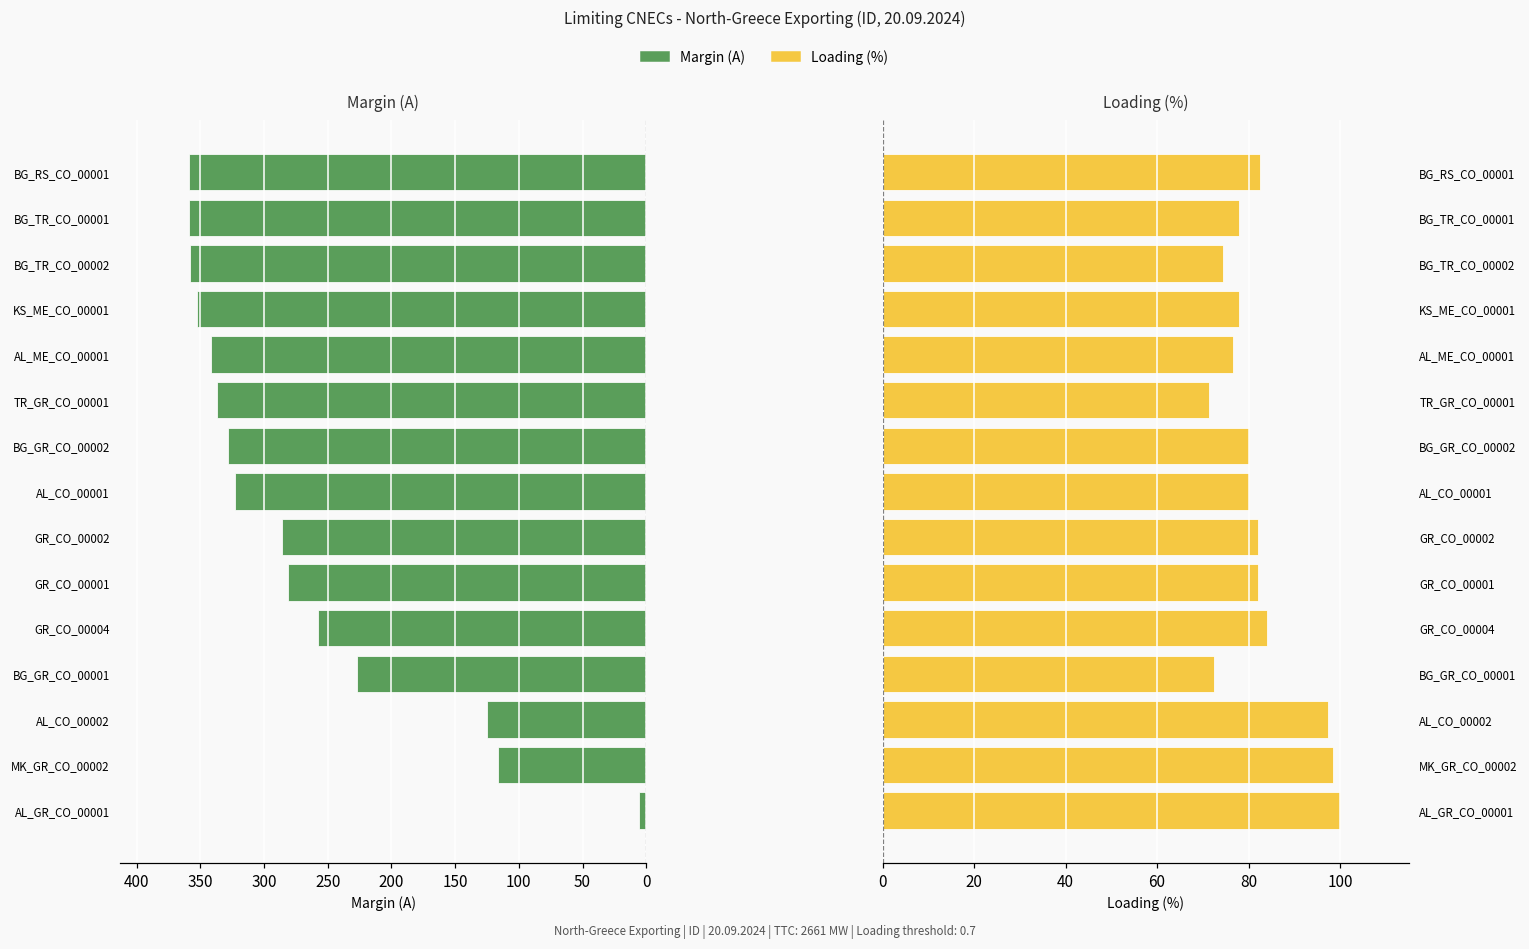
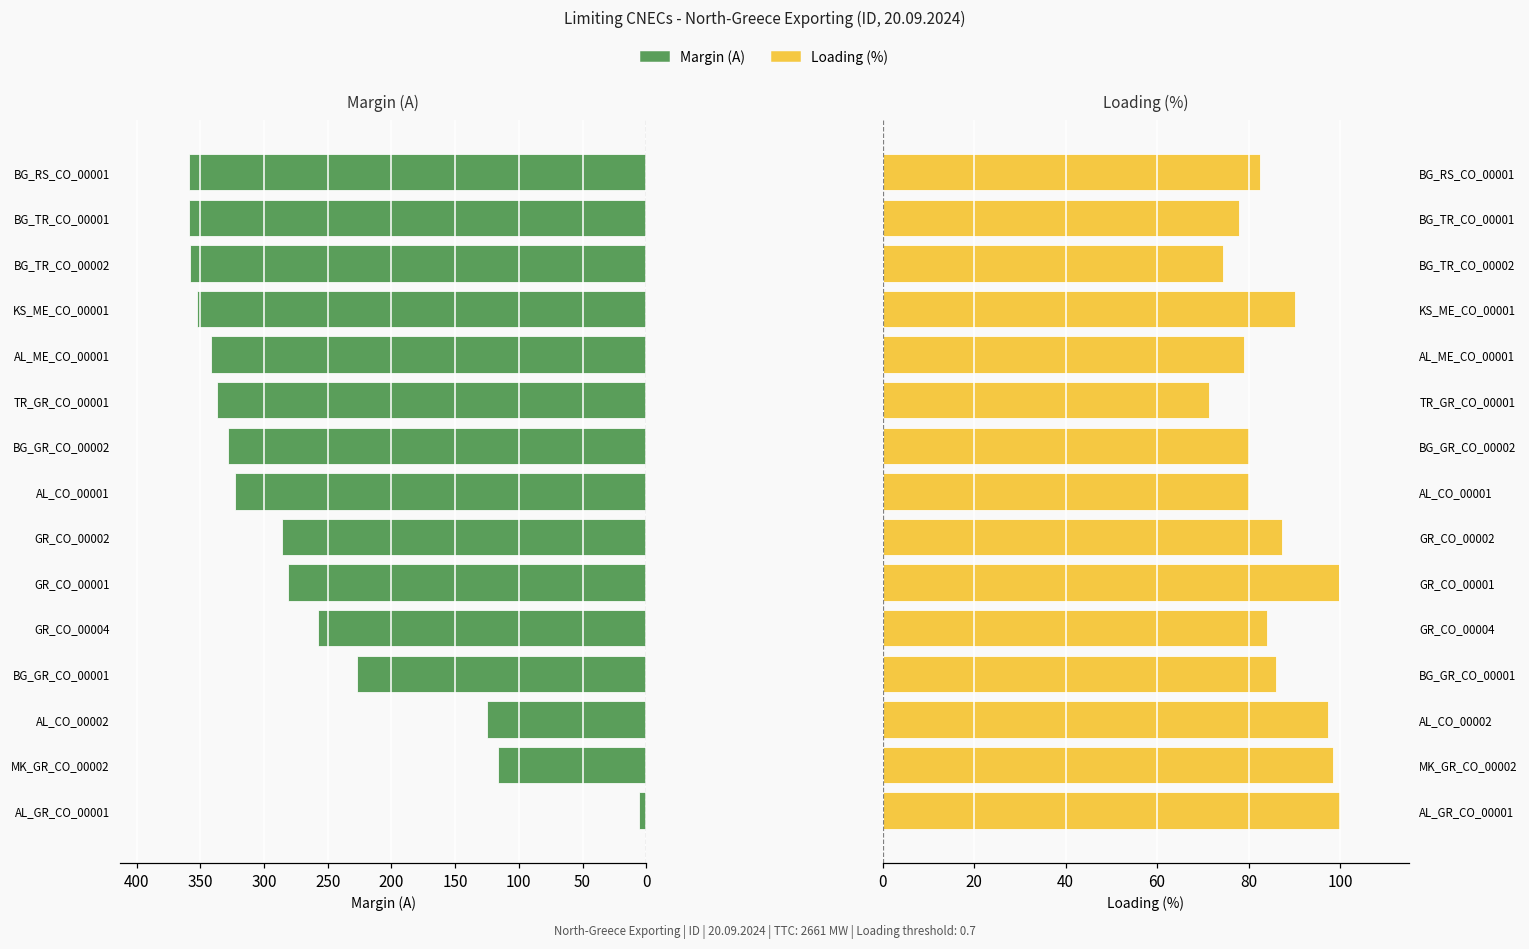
Loading (%), KS_ME_CO_00001: 78 -> 90
Loading (%), AL_ME_CO_00001: 77 -> 79
Loading (%), GR_CO_00002: 82 -> 87
Loading (%), GR_CO_00001: 82 -> 100
Loading (%), BG_GR_CO_00001: 73 -> 86
